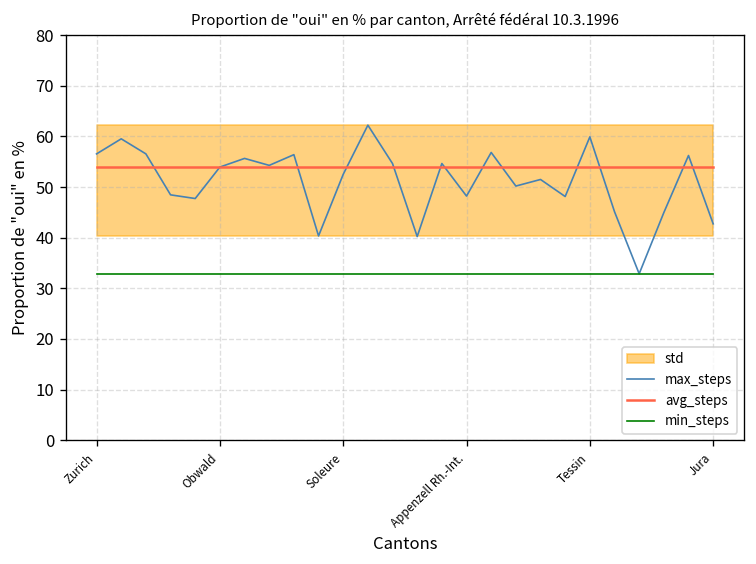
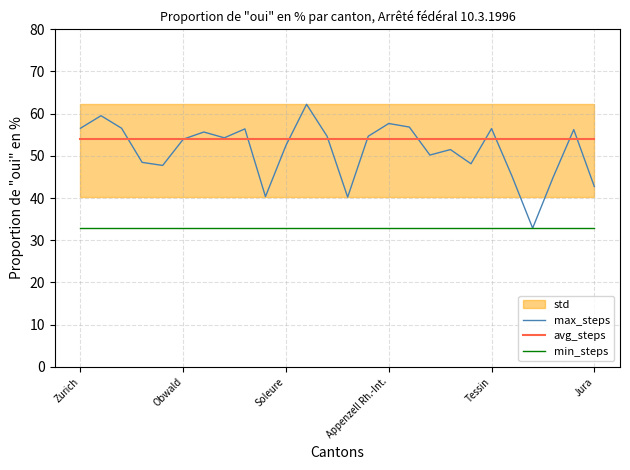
max_steps, Appenzell Rh.-Int.: 48 -> 58
max_steps, Tessin: 60 -> 56
